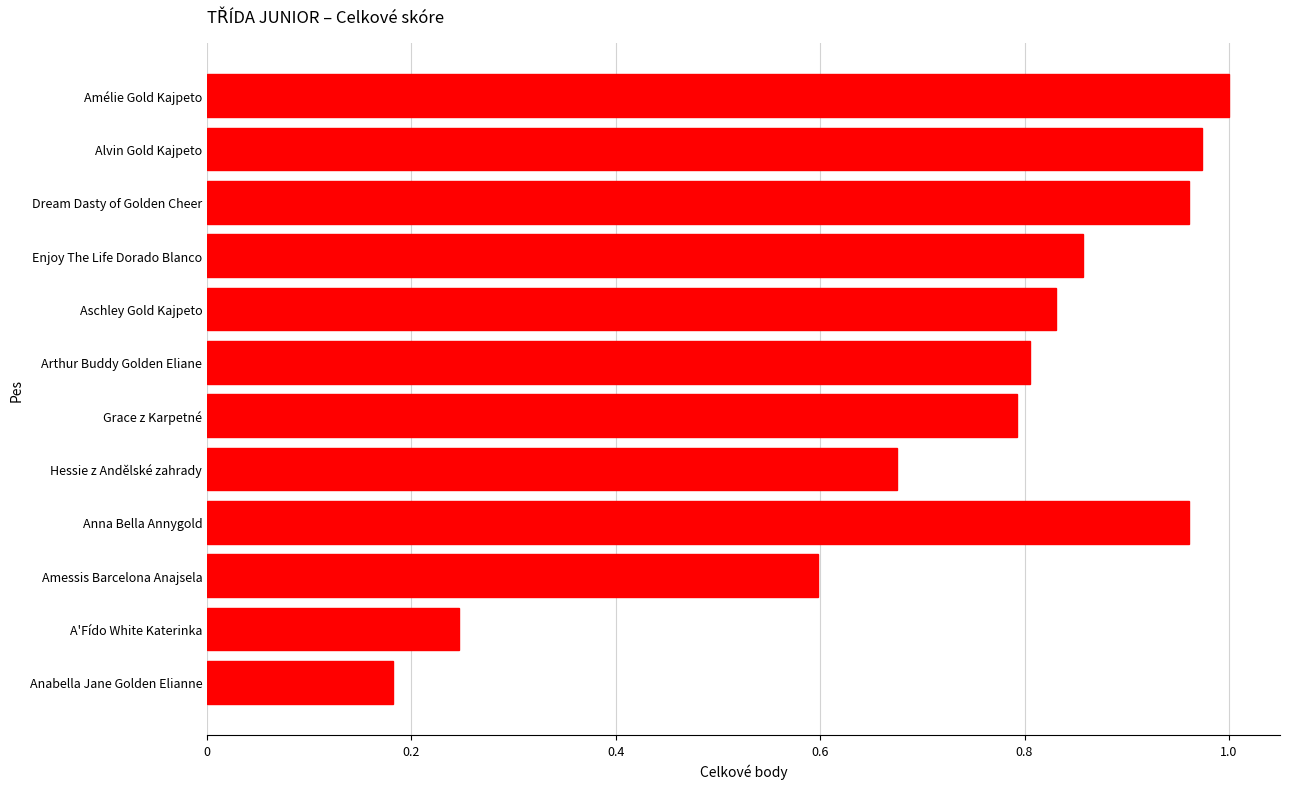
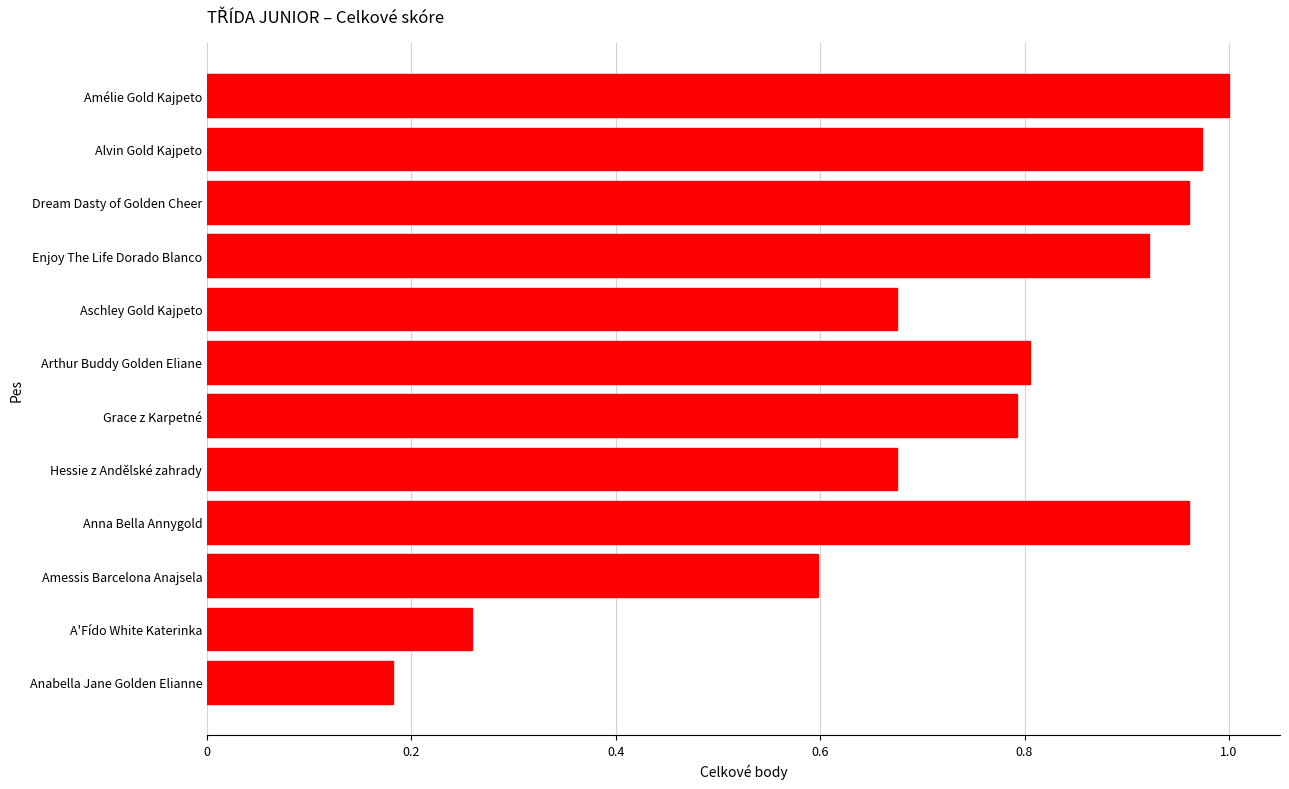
Enjoy The Life Dorado Blanco: 0.857 -> 0.922
Aschley Gold Kajpeto: 0.831 -> 0.675
A'Fído White Katerinka: 0.247 -> 0.260
